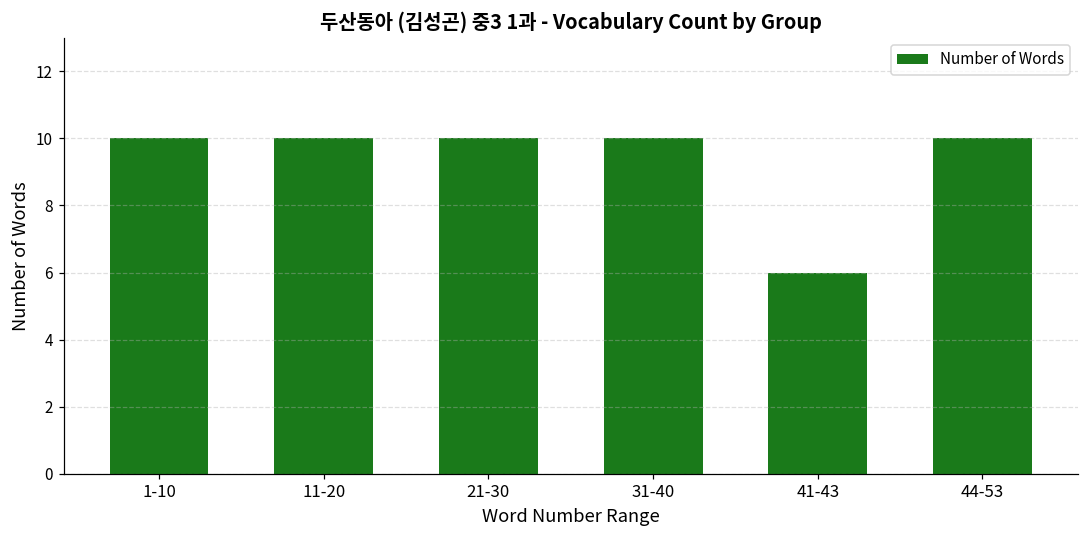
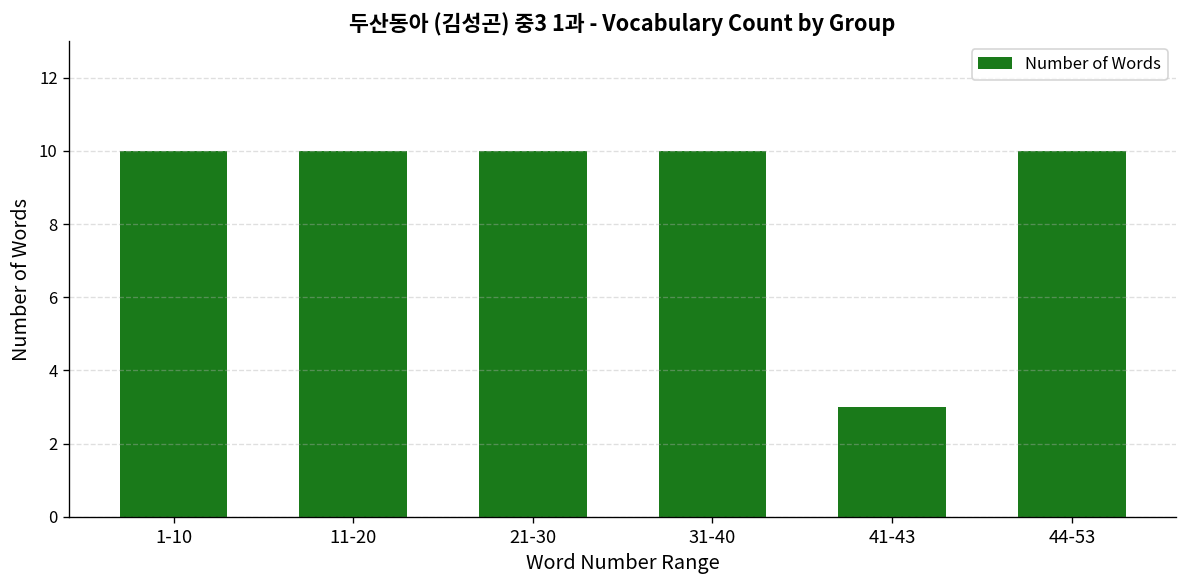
41-43: 6 -> 3
